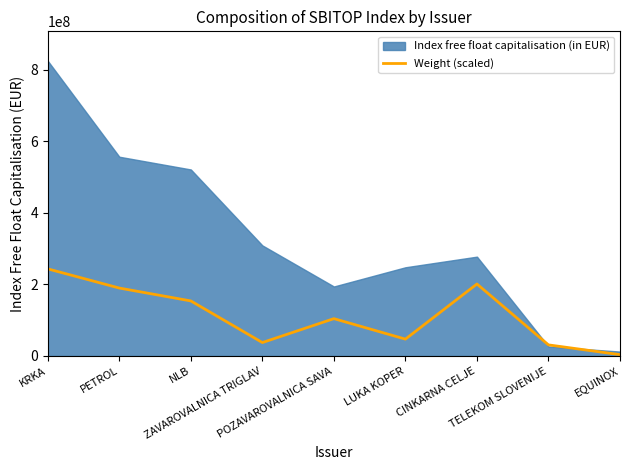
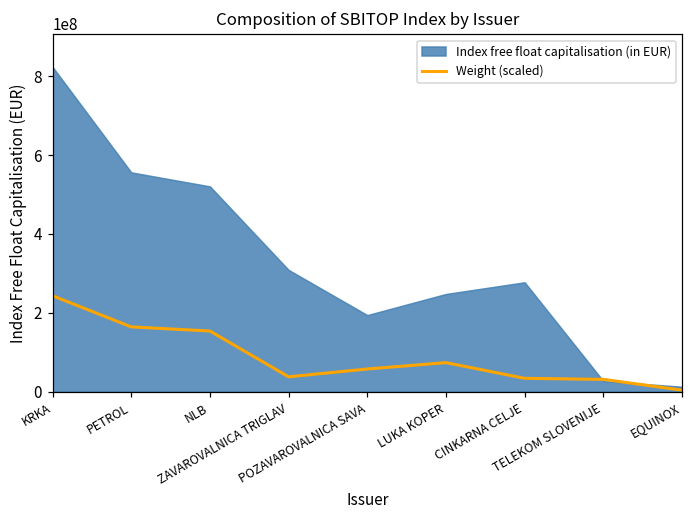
Weight (scaled), PETROL: 190000000 -> 160000000
Weight (scaled), POZAVAROVALNICA SAVA: 100000000 -> 60000000
Weight (scaled), LUKA KOPER: 50000000 -> 70000000
Weight (scaled), CINKARNA CELJE: 200000000 -> 30000000
